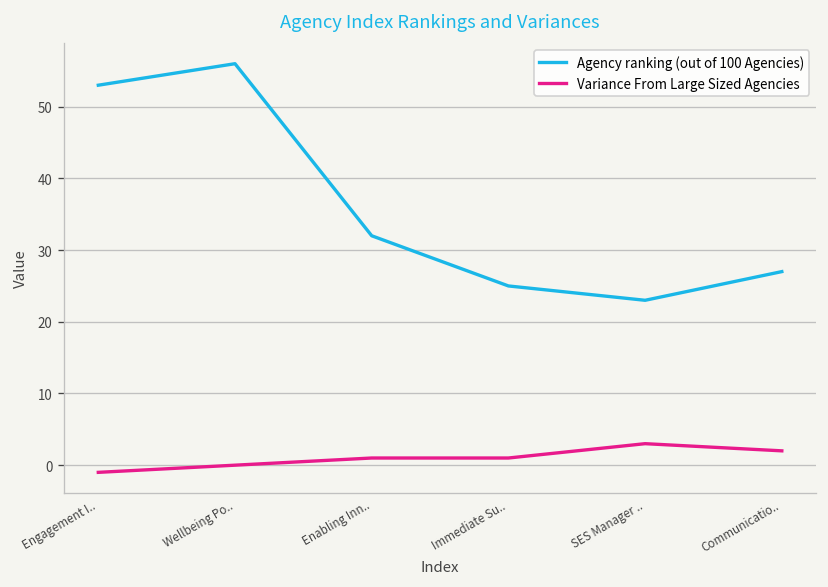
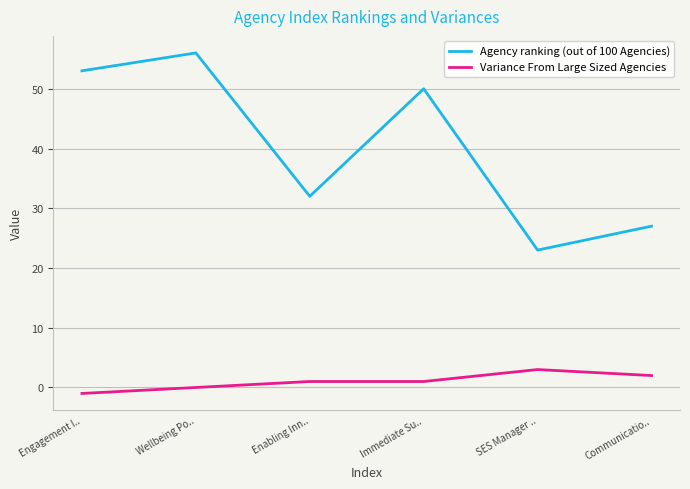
Agency ranking (out of 100 Agencies), Immediate Su..: 25 -> 50
